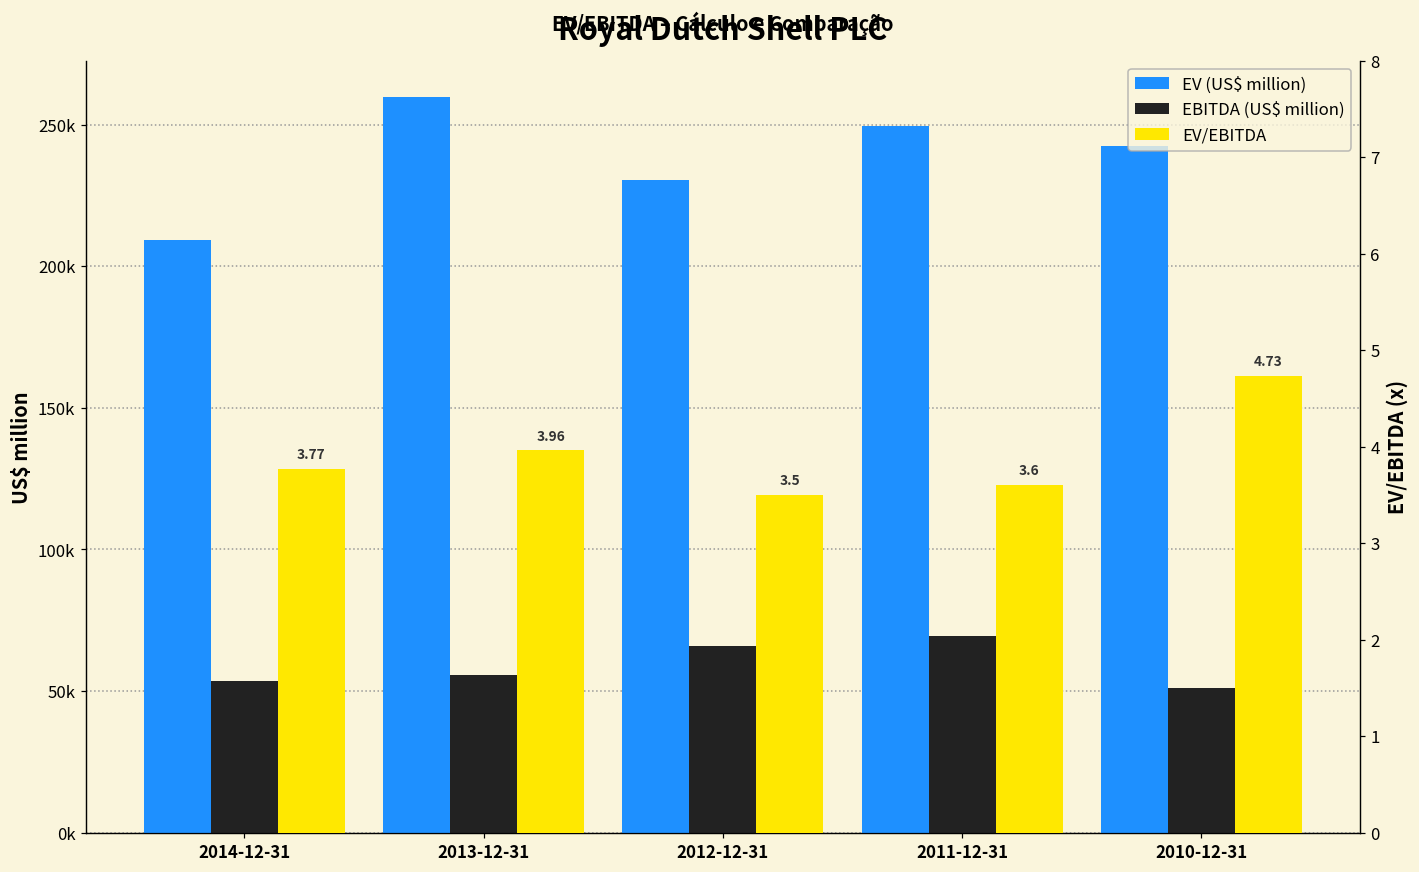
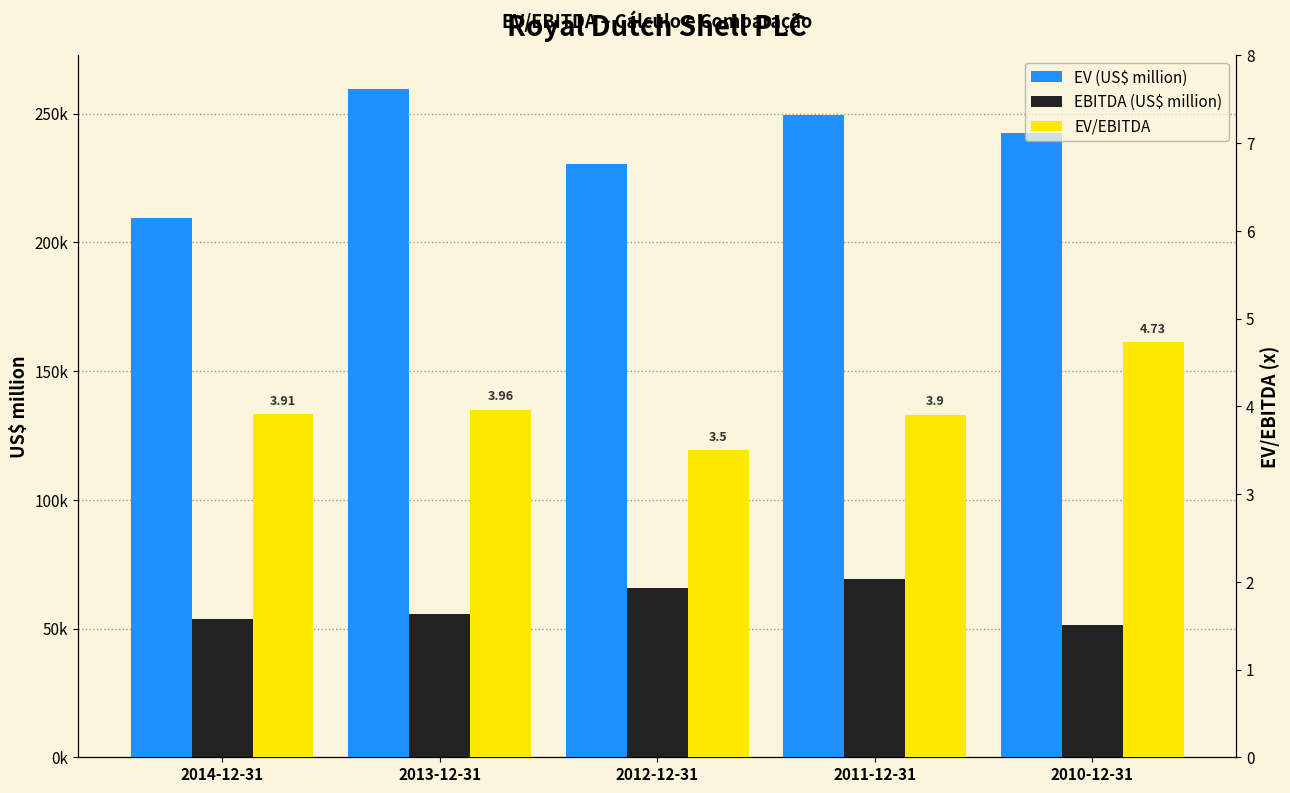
EV/EBITDA, 2014-12-31: 3.77 -> 3.91
EV/EBITDA, 2011-12-31: 3.6 -> 3.9
